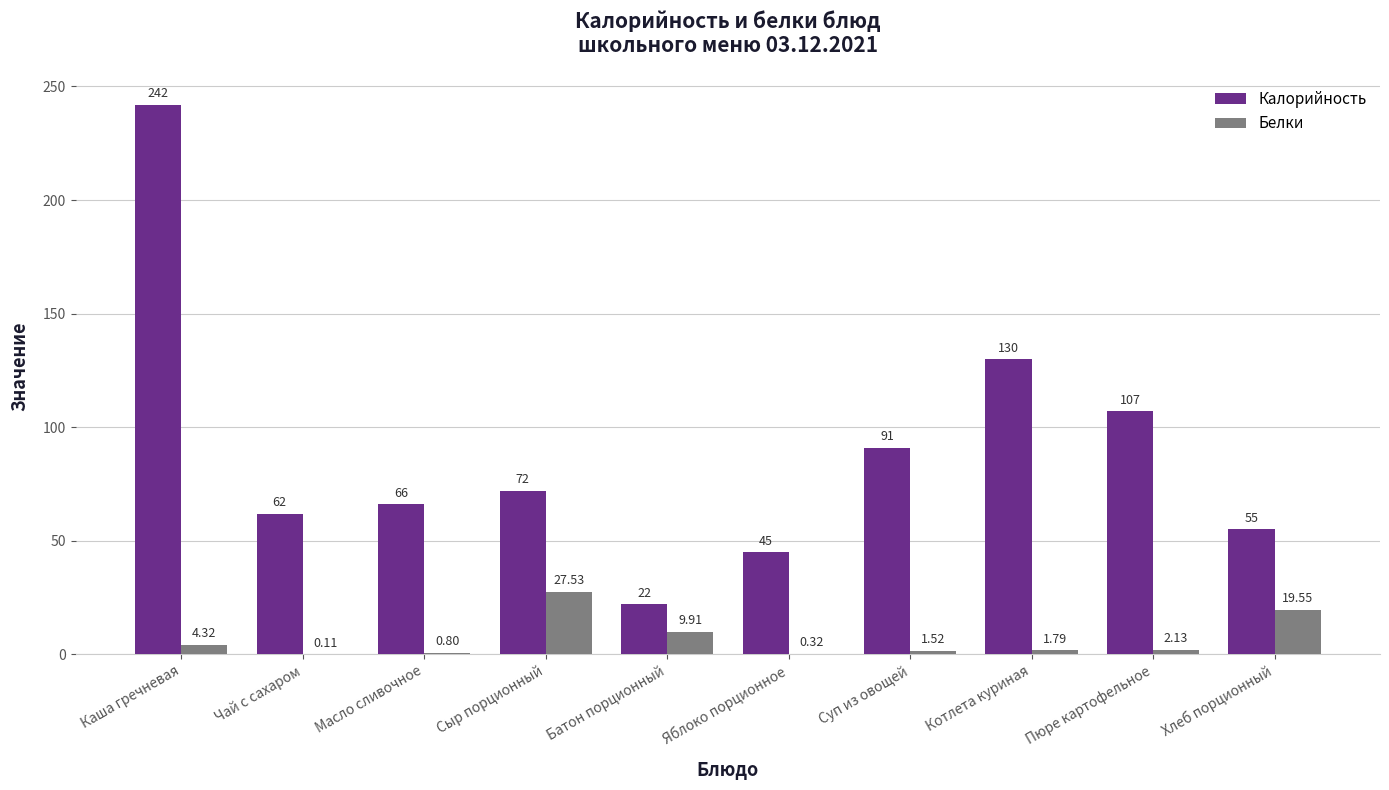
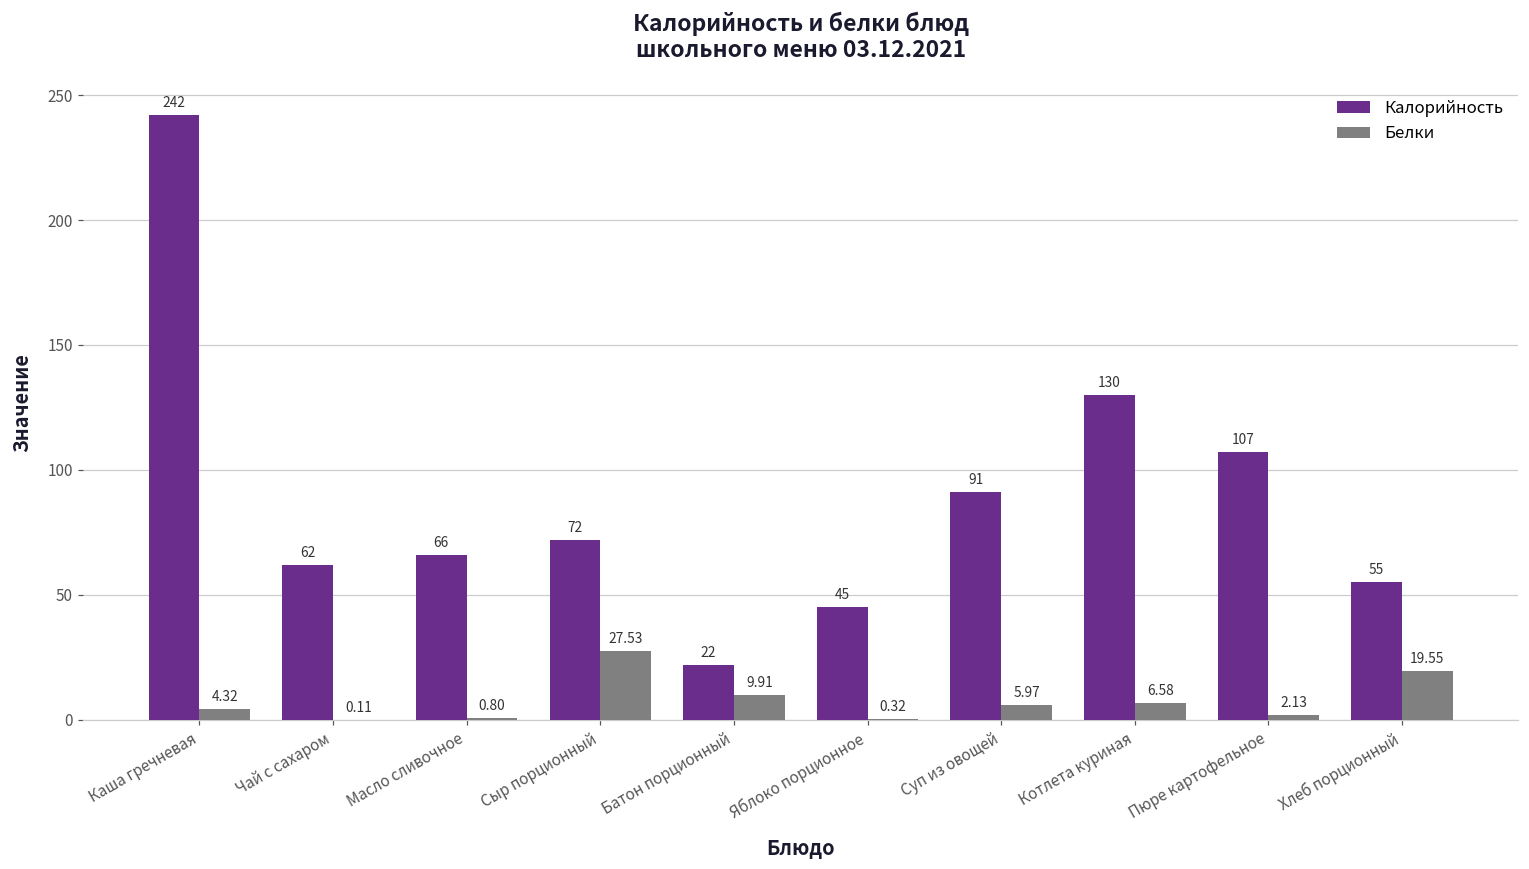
Белки, Суп из овощей: 1.52 -> 5.97
Белки, Котлета куриная: 1.79 -> 6.58
